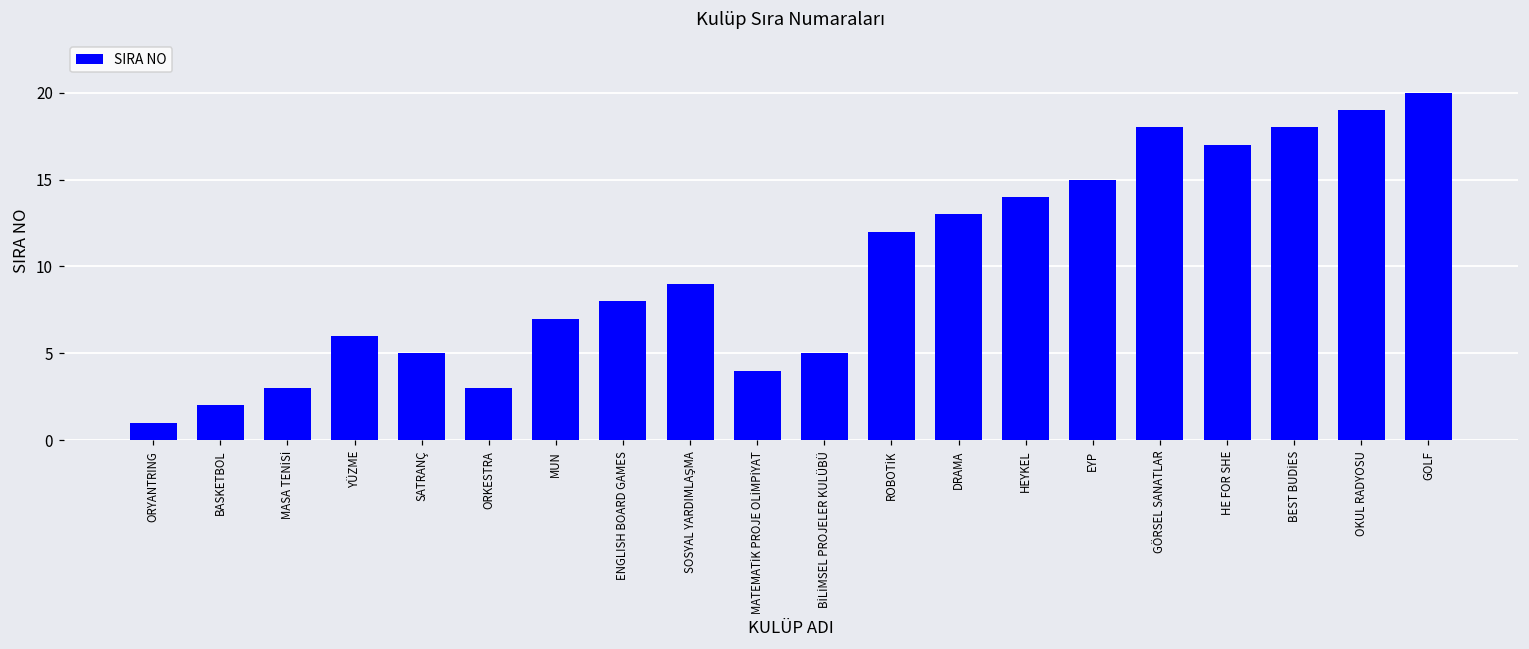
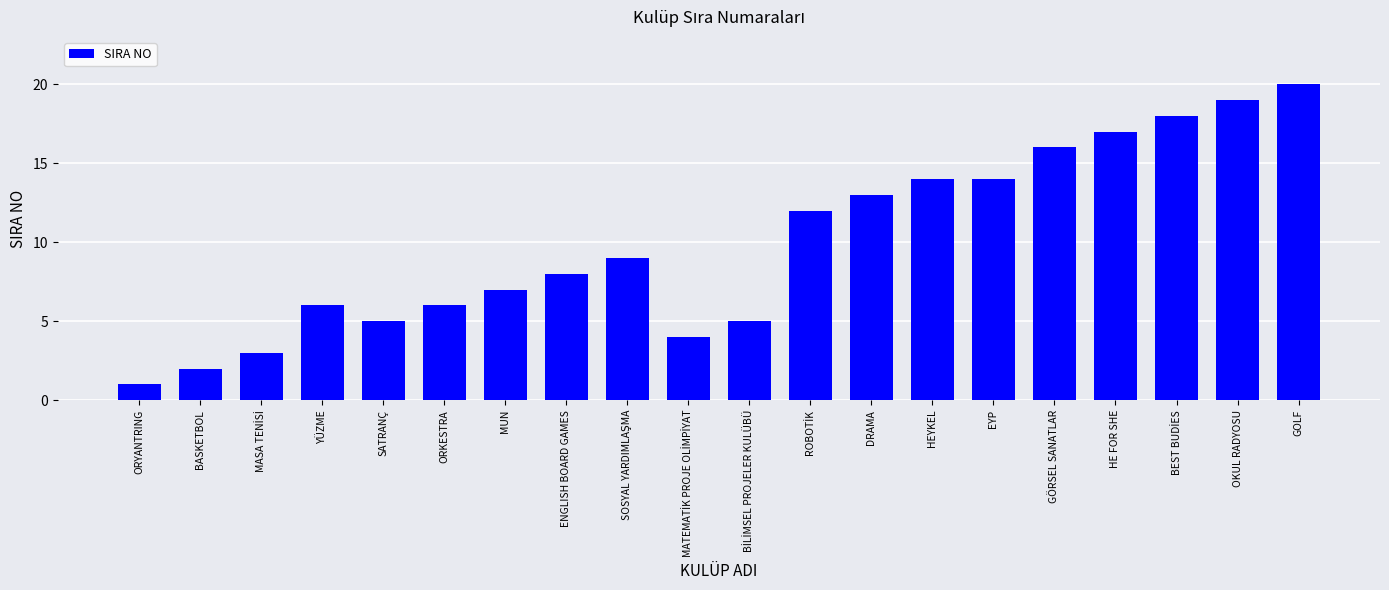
ORKESTRA: 3 -> 6
EYP: 15 -> 14
GÖRSEL SANATLAR: 18 -> 16
